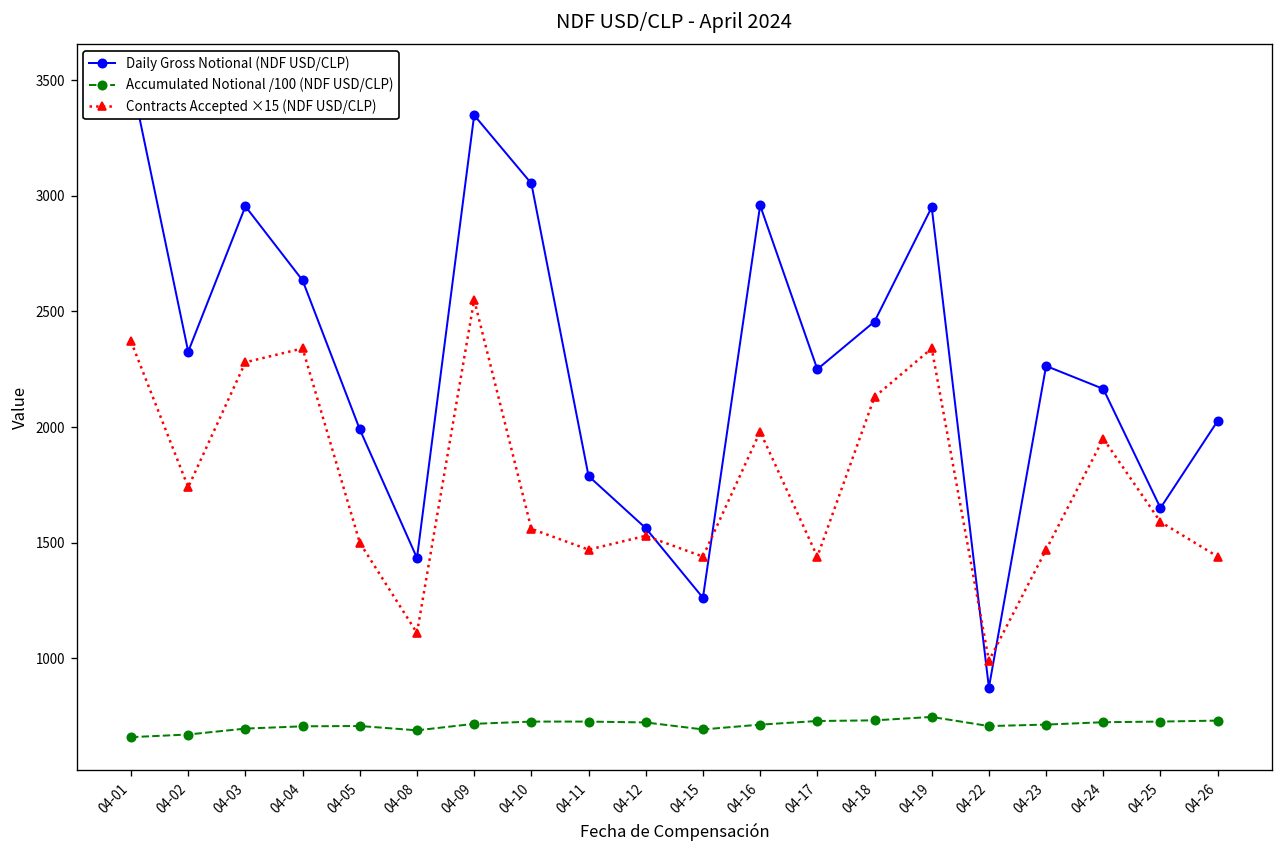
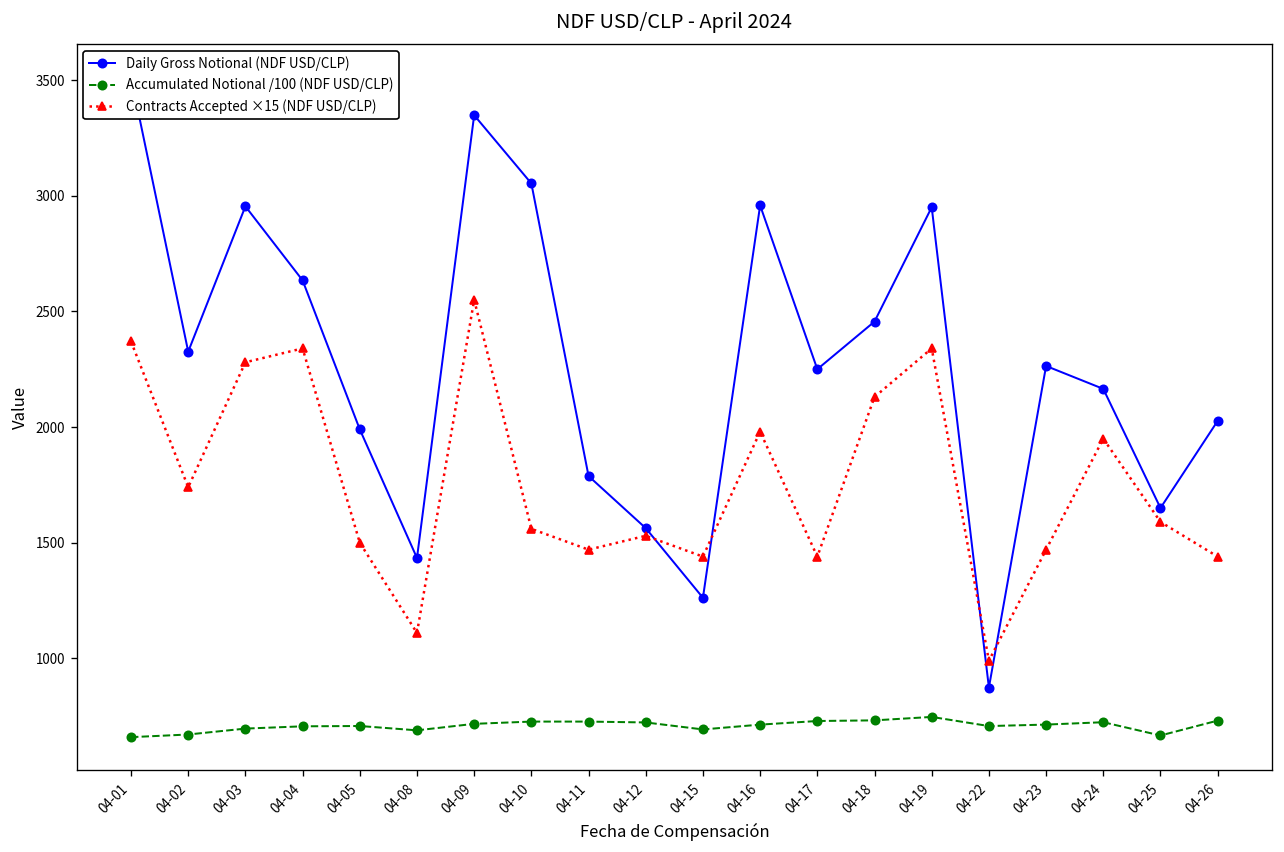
Accumulated Notional /100 (NDF USD/CLP), 04-25: 730 -> 670
